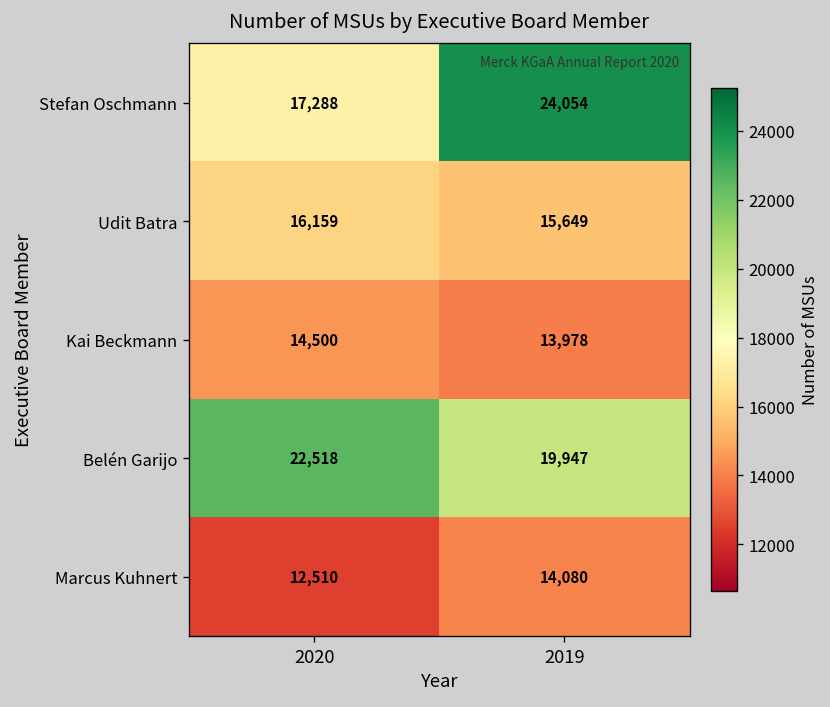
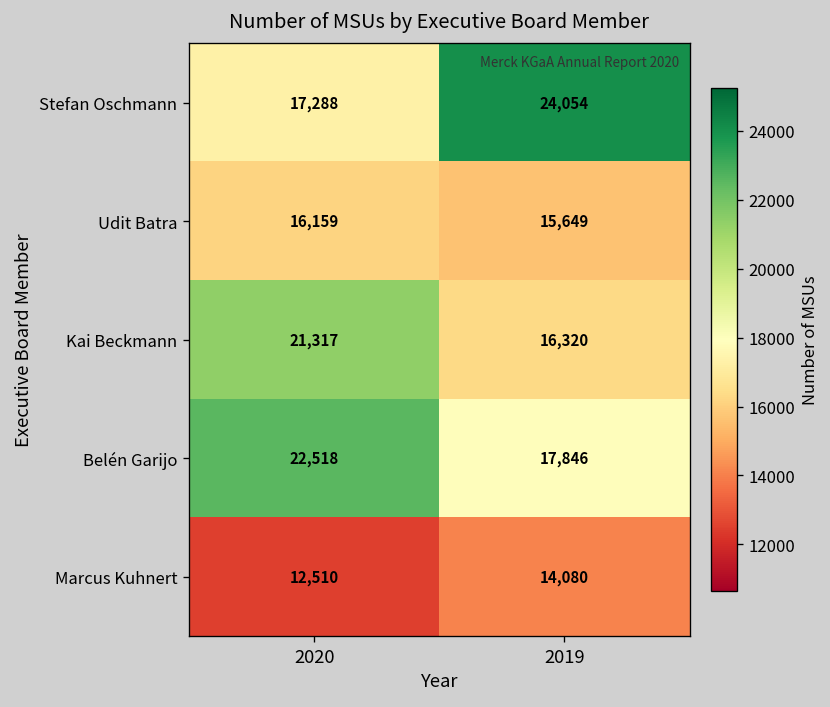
Kai Beckmann, 2020: 14,500 -> 21,317
Kai Beckmann, 2019: 13,978 -> 16,320
Belén Garijo, 2019: 19,947 -> 17,846
